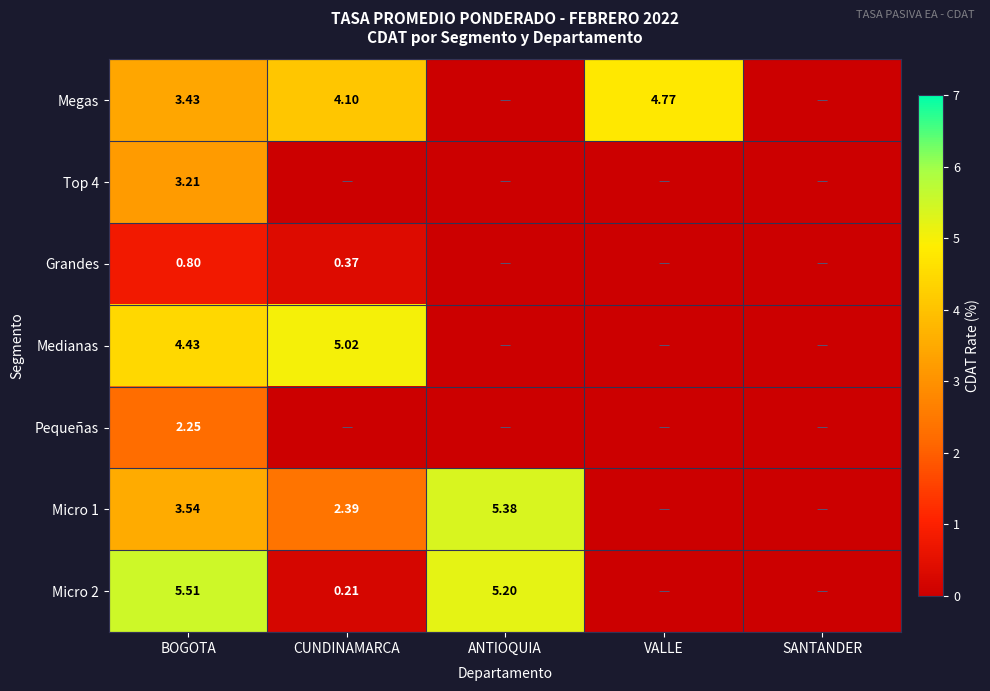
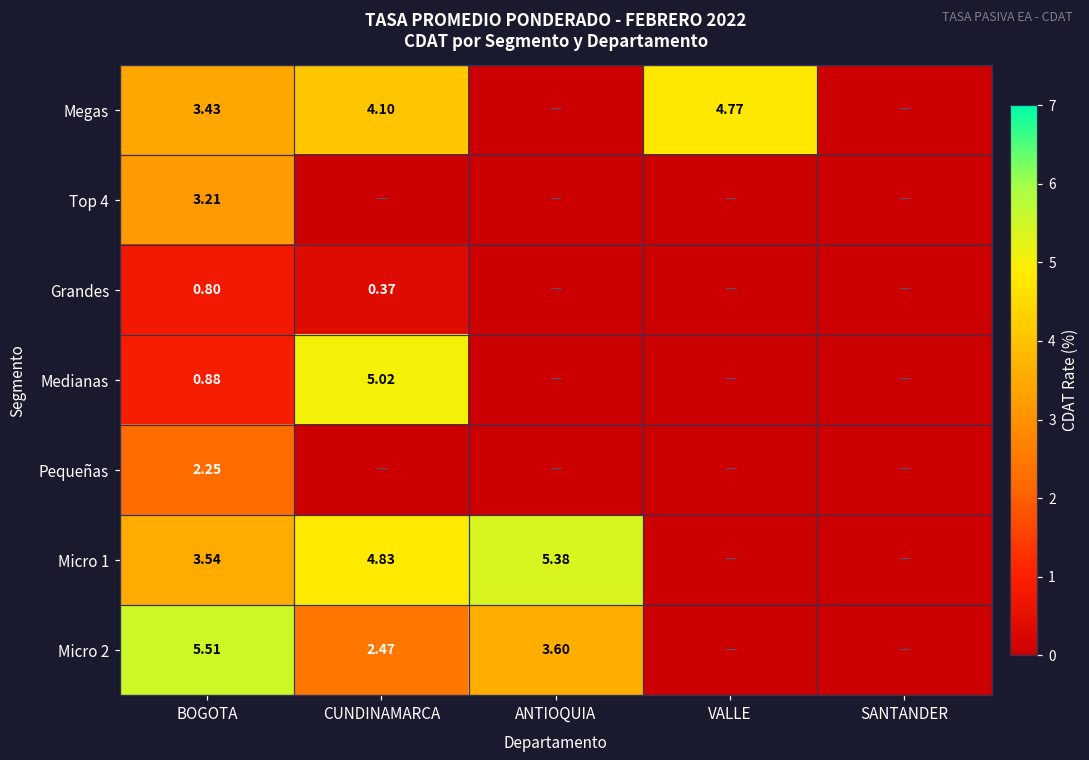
Medianas, BOGOTA: 4.43 -> 0.88
Micro 1, CUNDINAMARCA: 2.39 -> 4.83
Micro 2, CUNDINAMARCA: 0.21 -> 2.47
Micro 2, ANTIOQUIA: 5.20 -> 3.60
